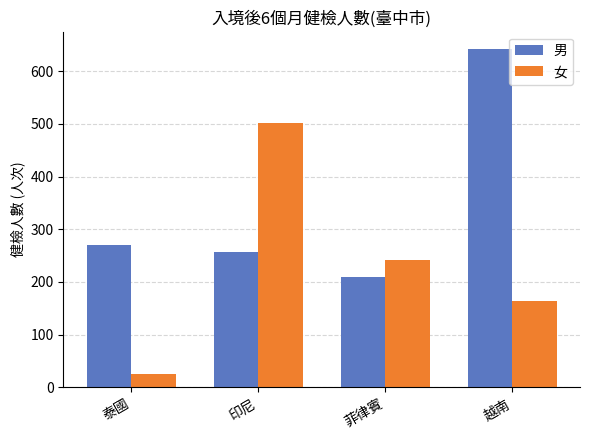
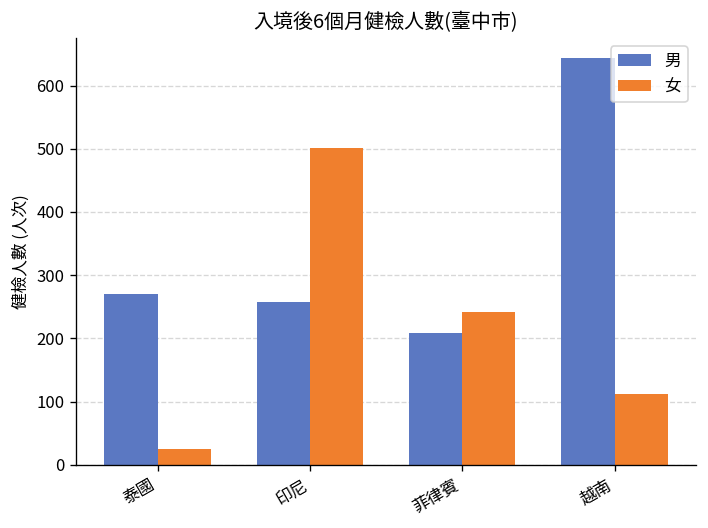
女, 越南: 160 -> 110
